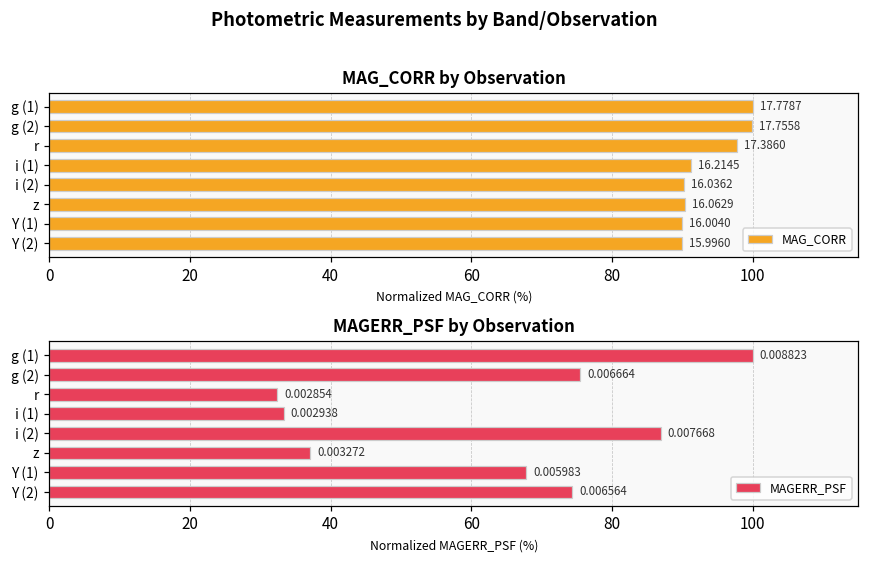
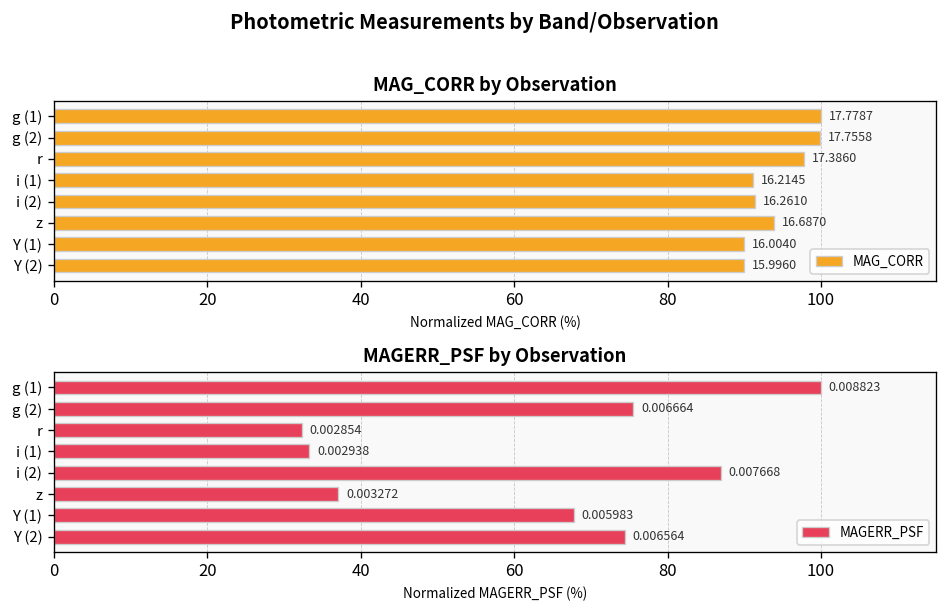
MAG_CORR by Observation, i (2): 16.0362 -> 16.2610
MAG_CORR by Observation, z: 16.0629 -> 16.6870
